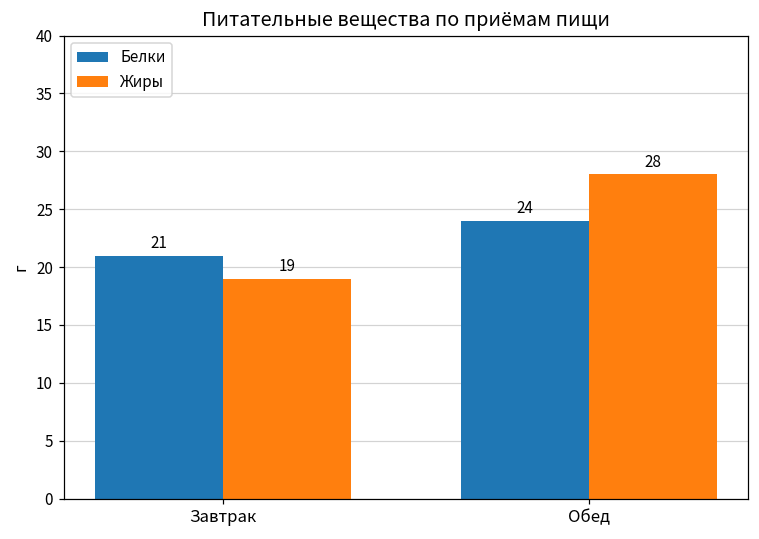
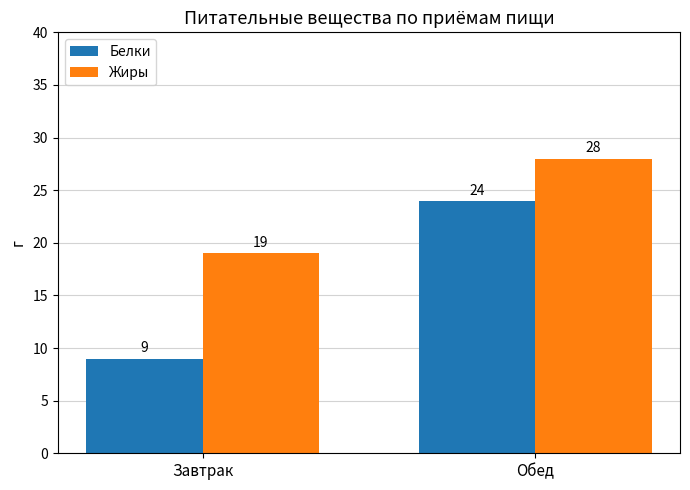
Белки, Завтрак: 21 -> 9
